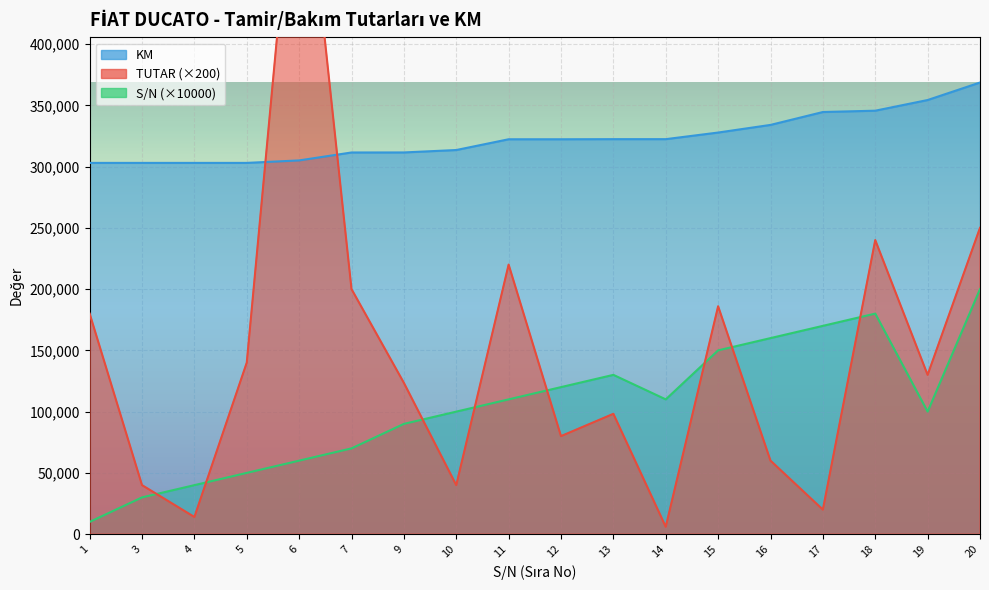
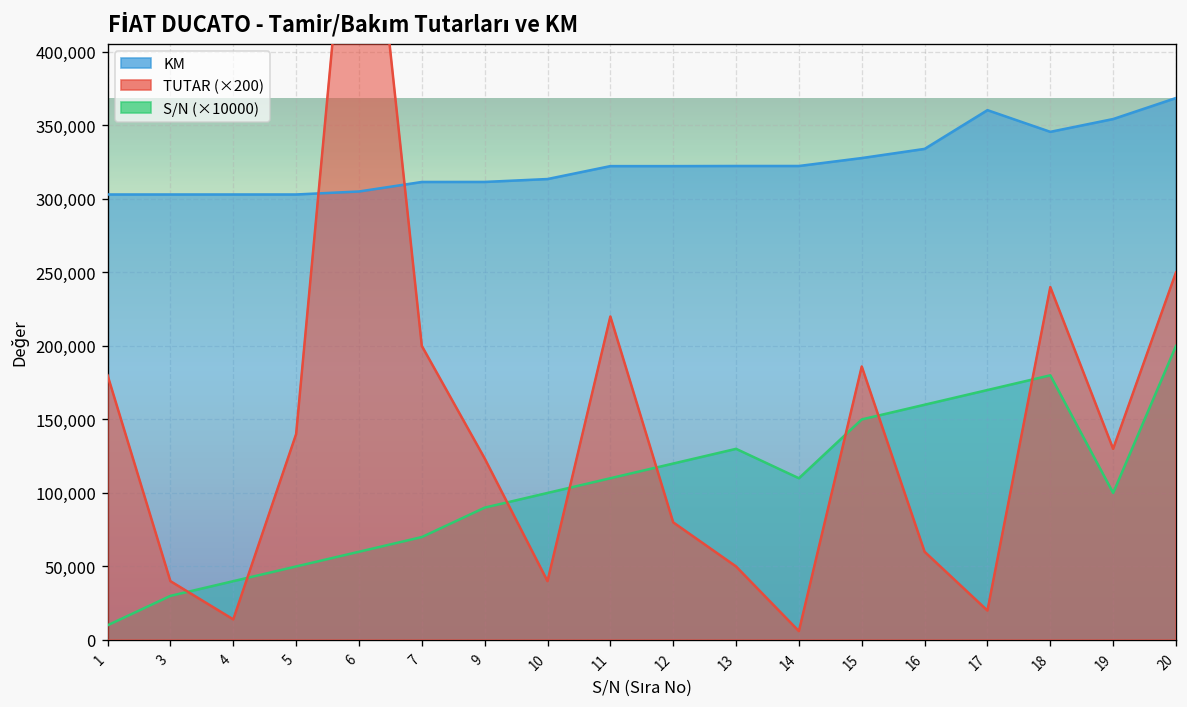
TUTAR (×200), 13: 98,000 -> 50,000
KM, 17: 345,000 -> 360,000
